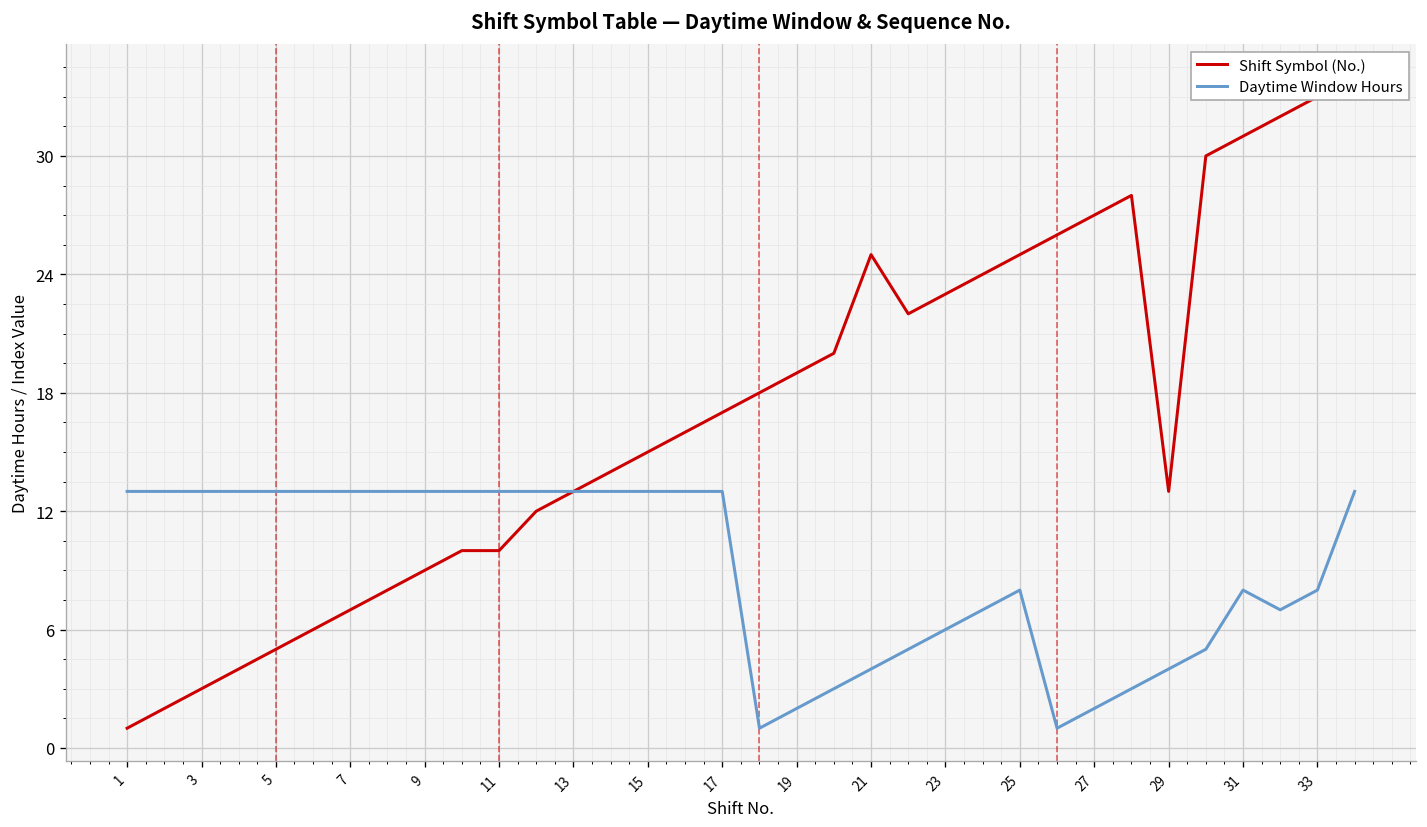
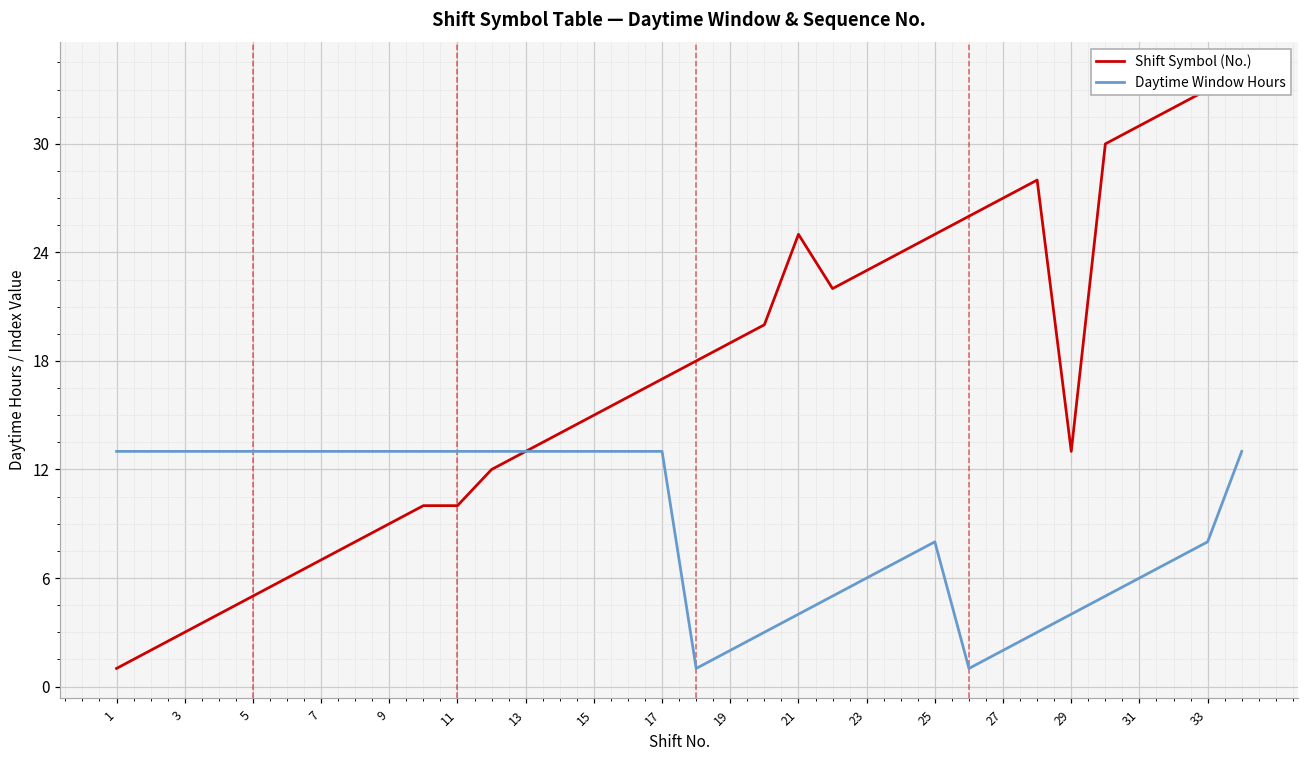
Daytime Window Hours, 31: 8 -> 6
